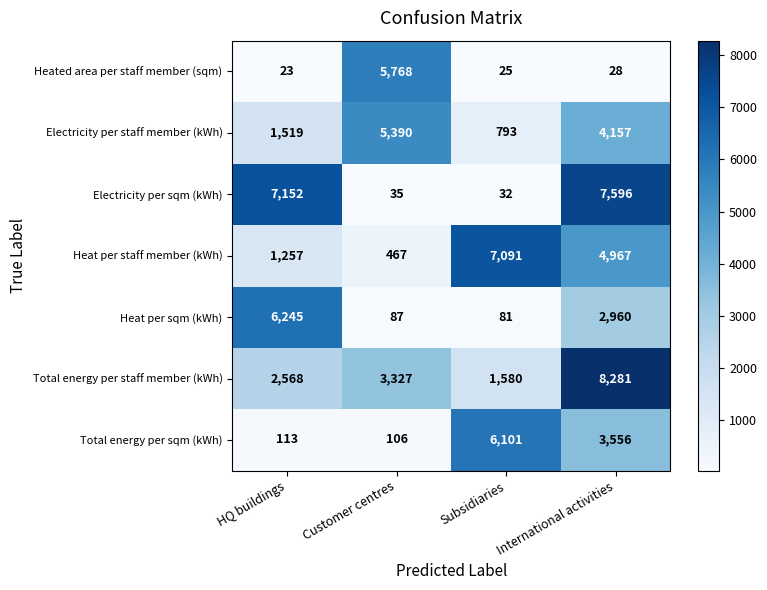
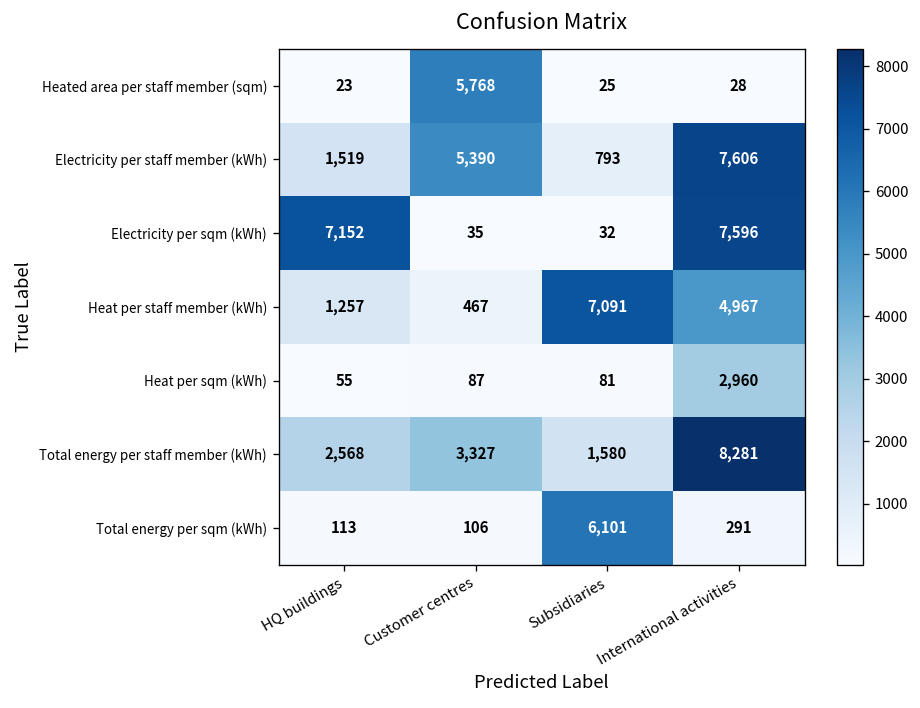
Electricity per staff member (kWh), International activities: 4,157 -> 7,606
Heat per sqm (kWh), HQ buildings: 6,245 -> 55
Total energy per sqm (kWh), International activities: 3,556 -> 291
